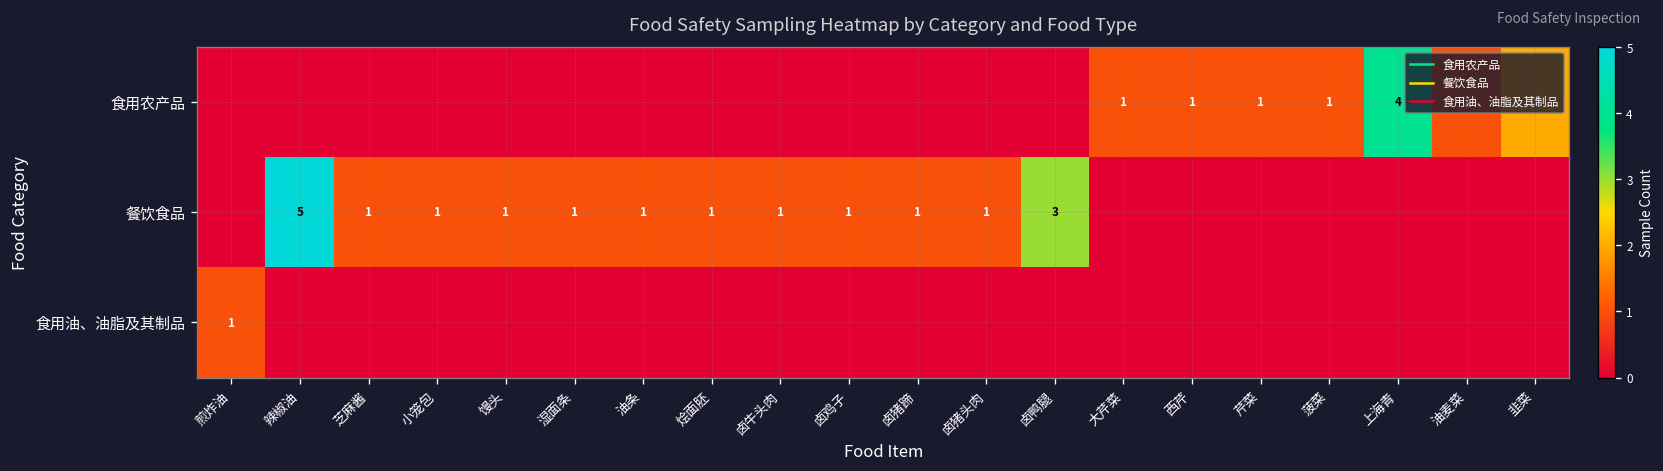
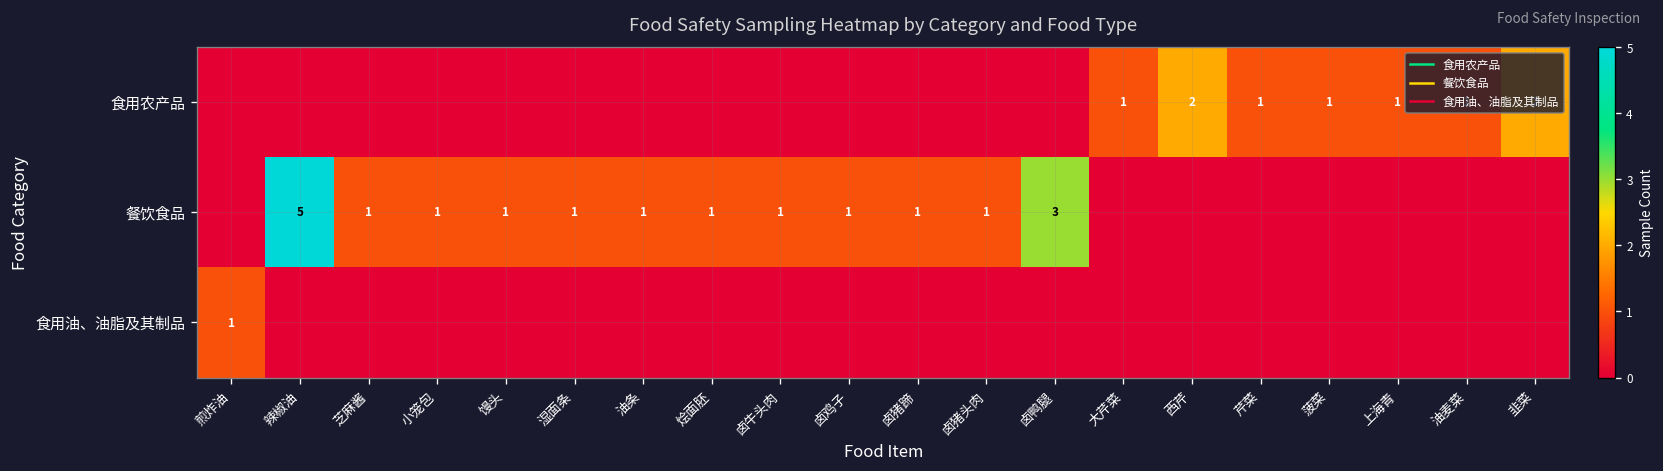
食用农产品, 西芹: 1 -> 2
食用农产品, 上海青: 4 -> 1
